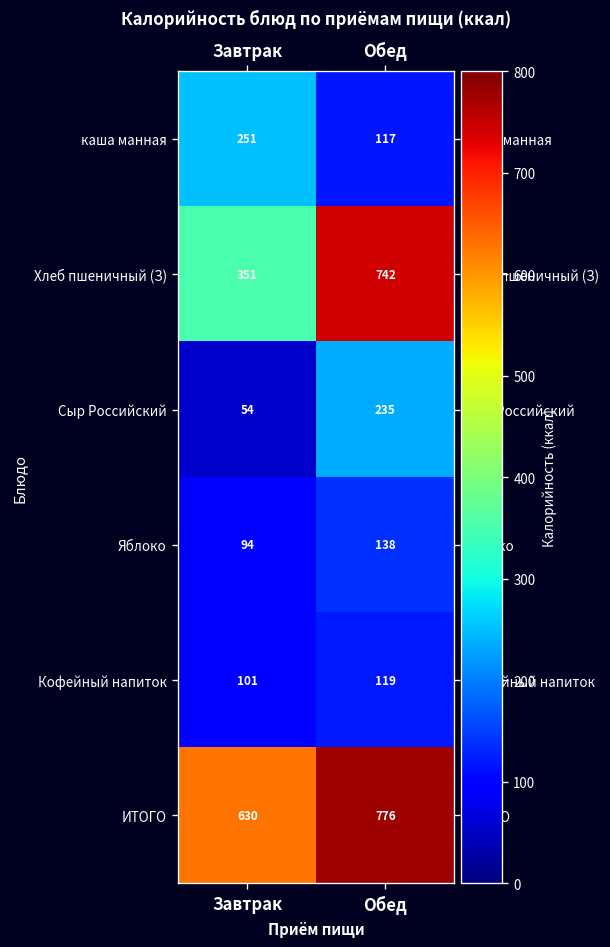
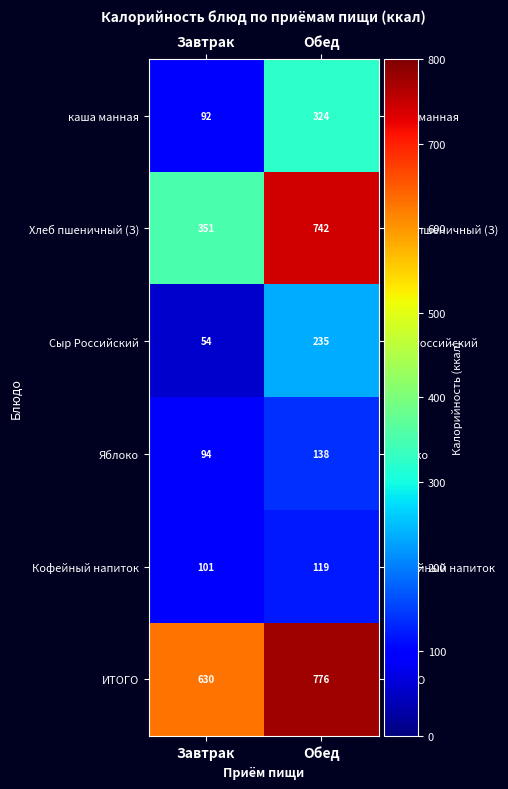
каша манная, Завтрак: 251 -> 92
каша манная, Обед: 117 -> 324
